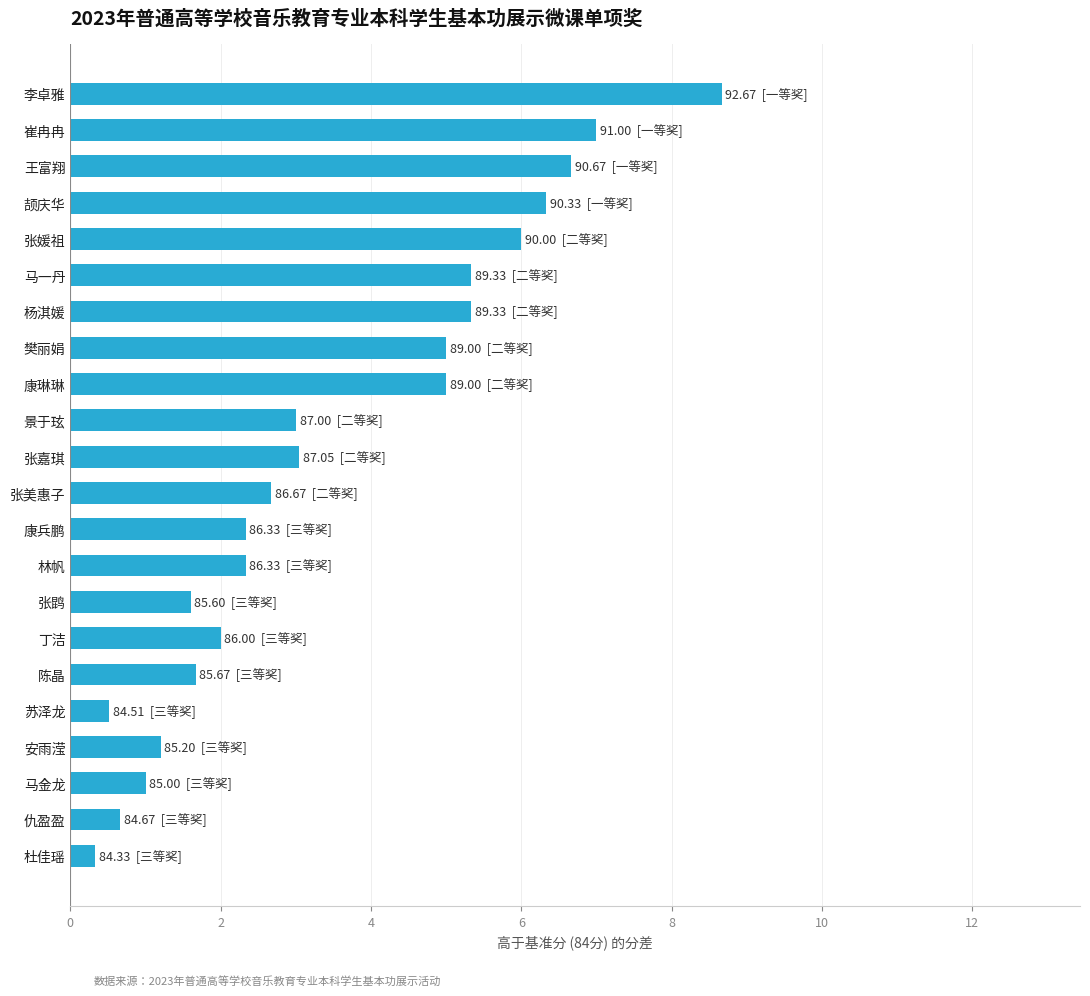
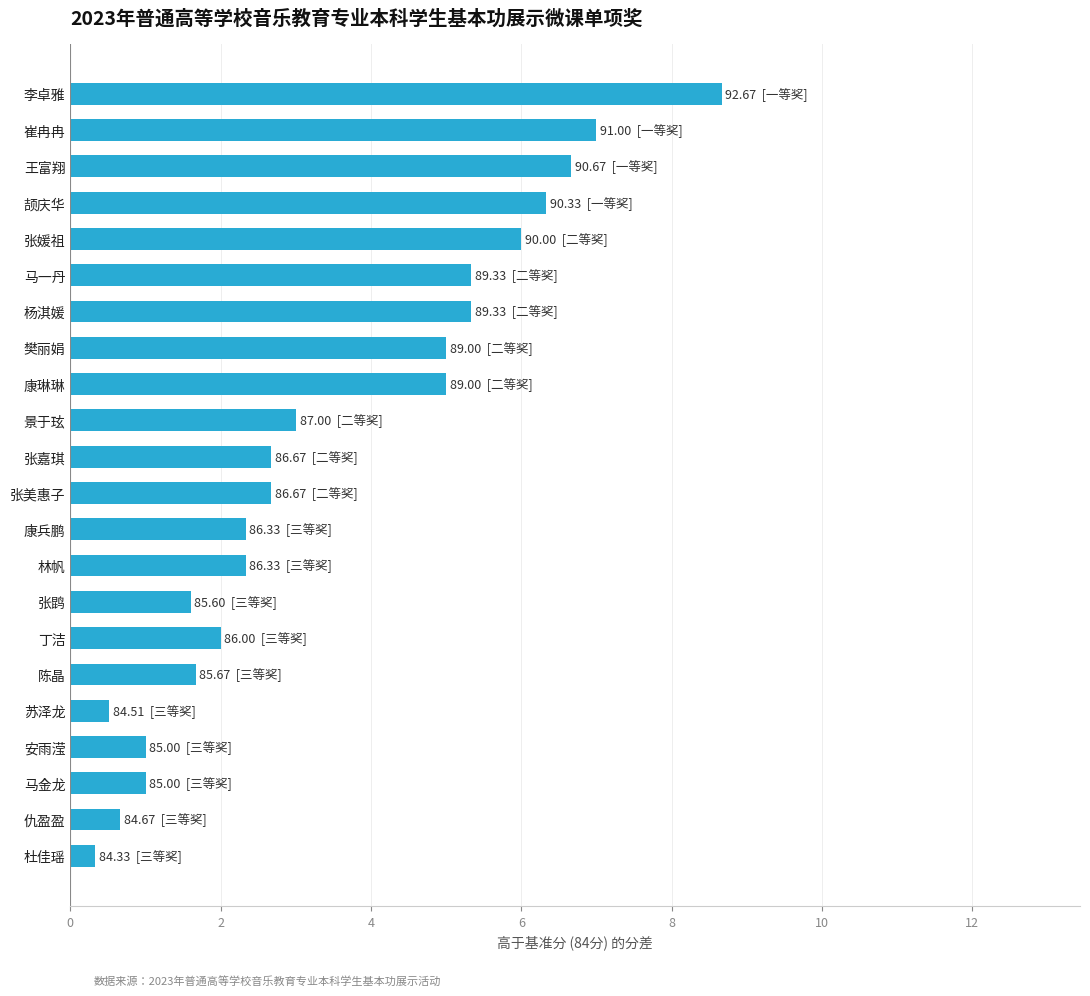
张嘉琪: 87.05 -> 86.67
安雨滢: 85.20 -> 85.00
